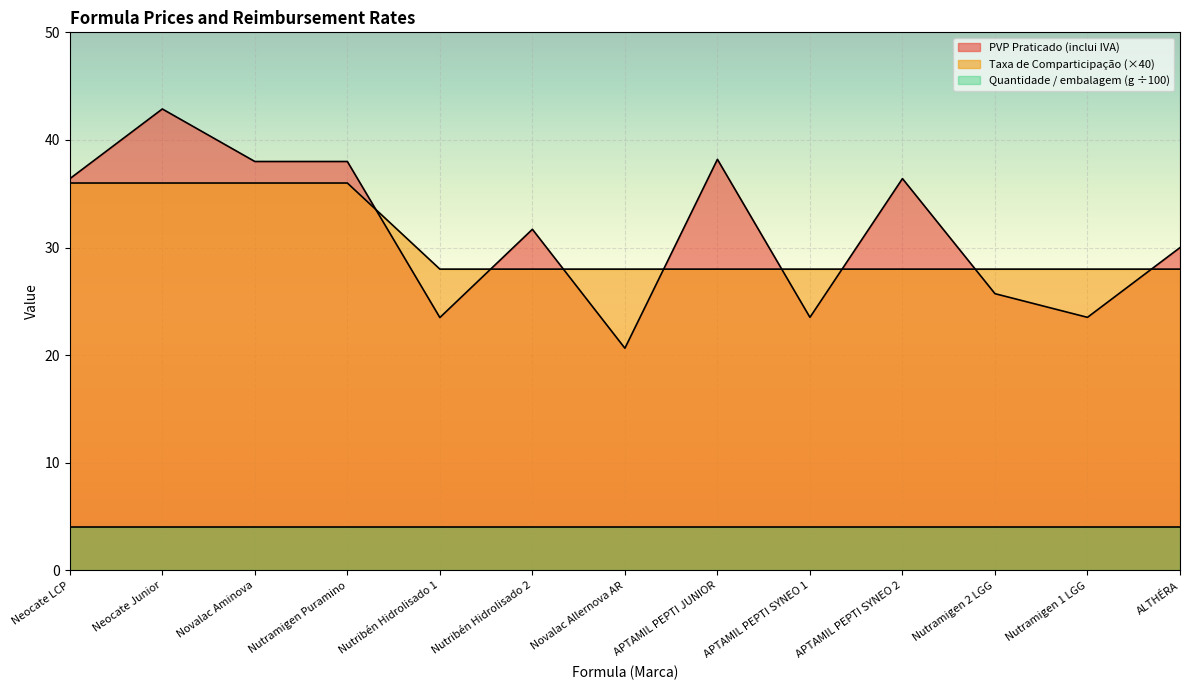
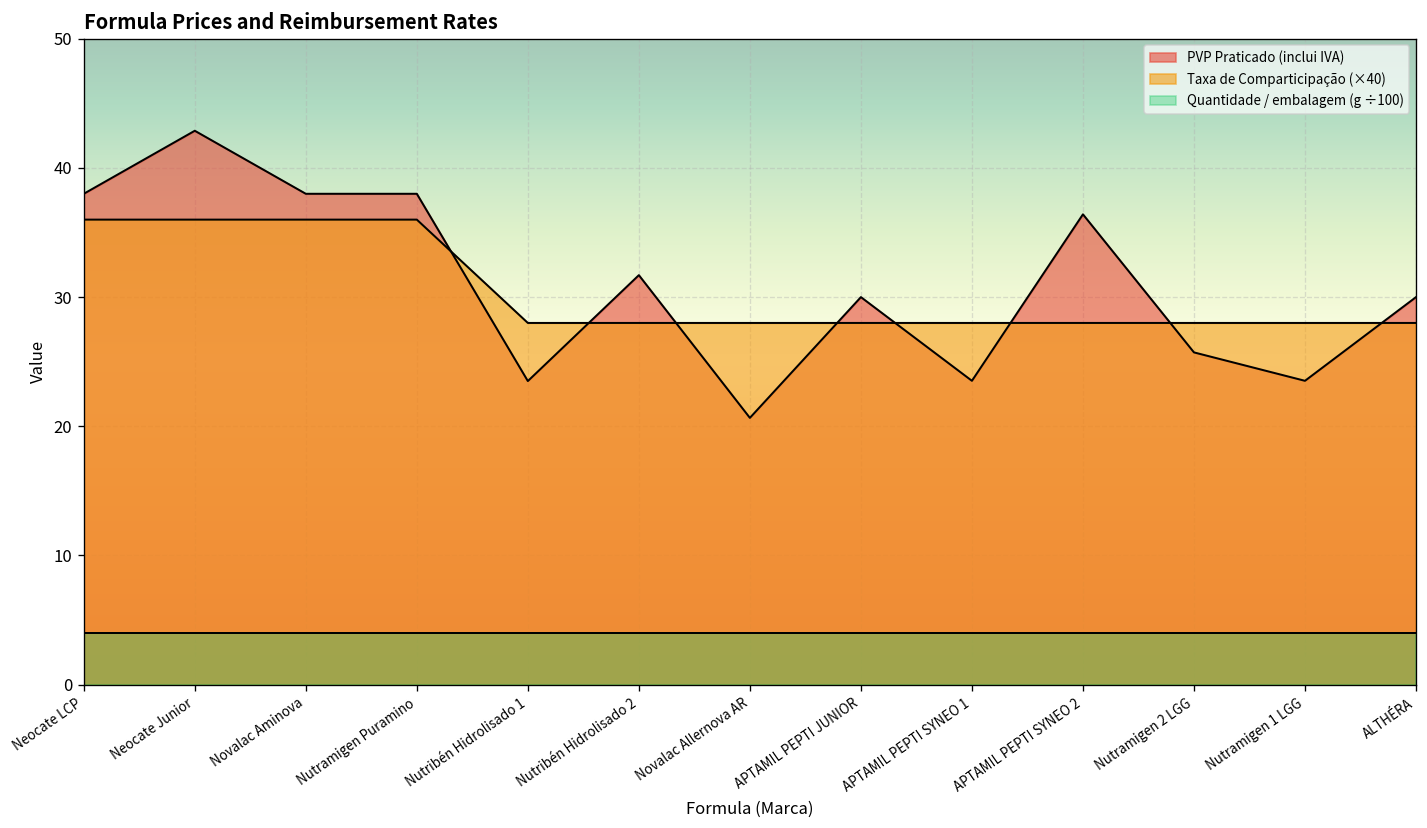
PVP Praticado (inclui IVA), Neocate LCP: 36.4 -> 38.0
PVP Praticado (inclui IVA), APTAMIL PEPTI JUNIOR: 38.2 -> 30.0
